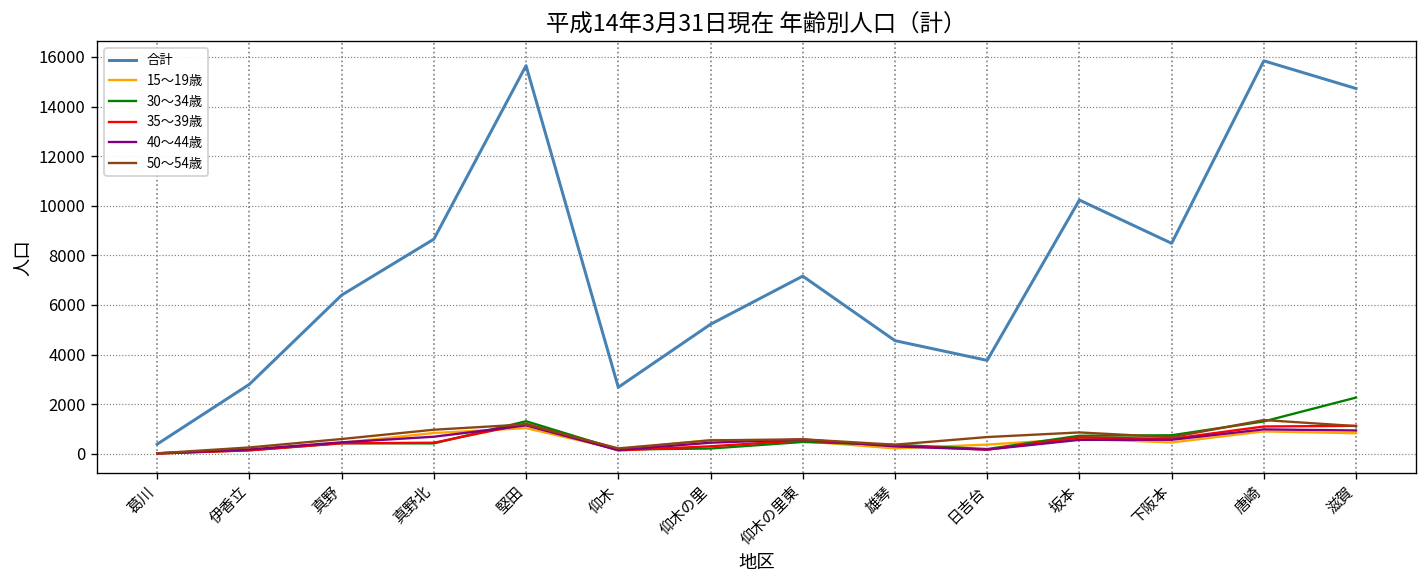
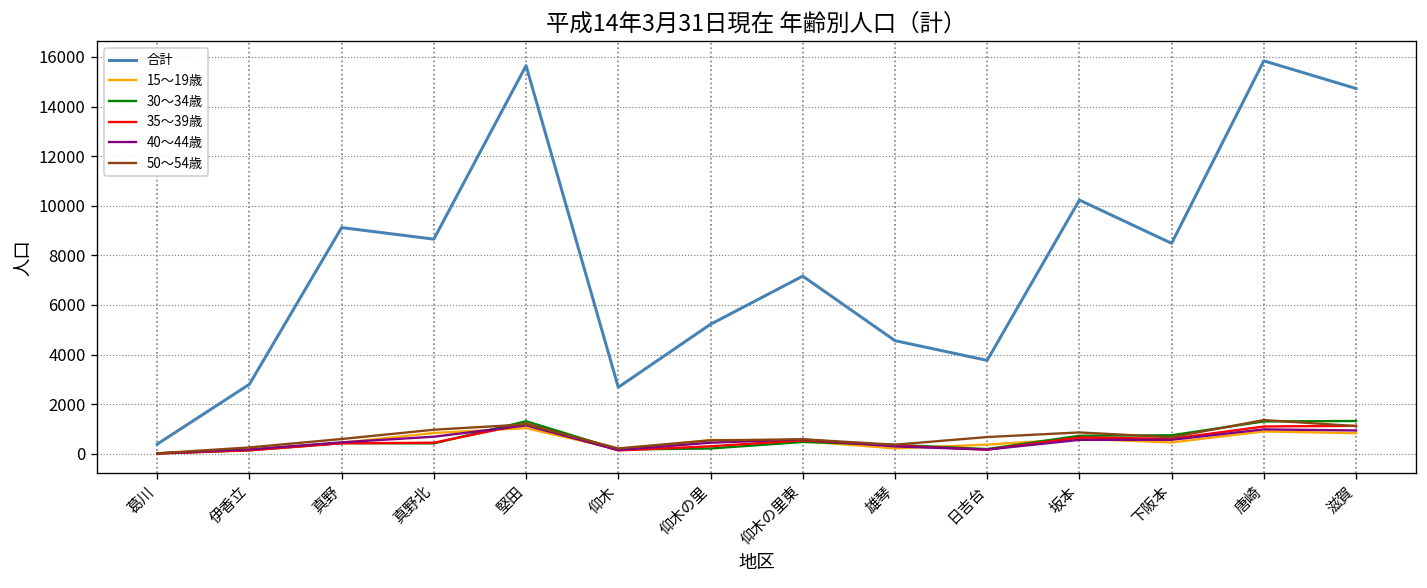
合計, 真野: 6400 -> 9100
30～34歳, 滋賀: 2300 -> 1300
